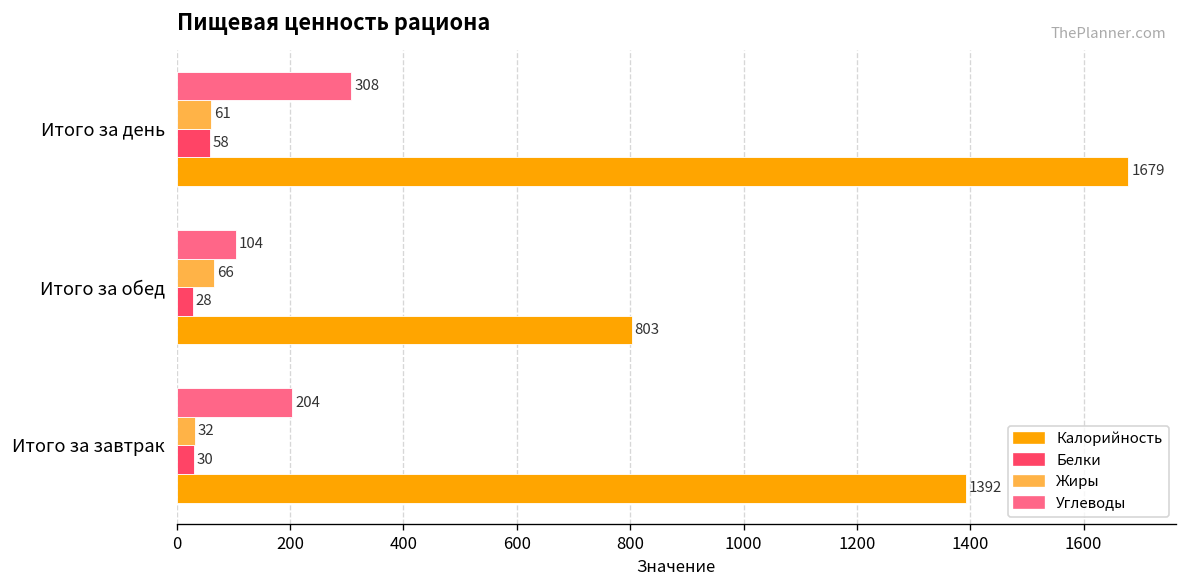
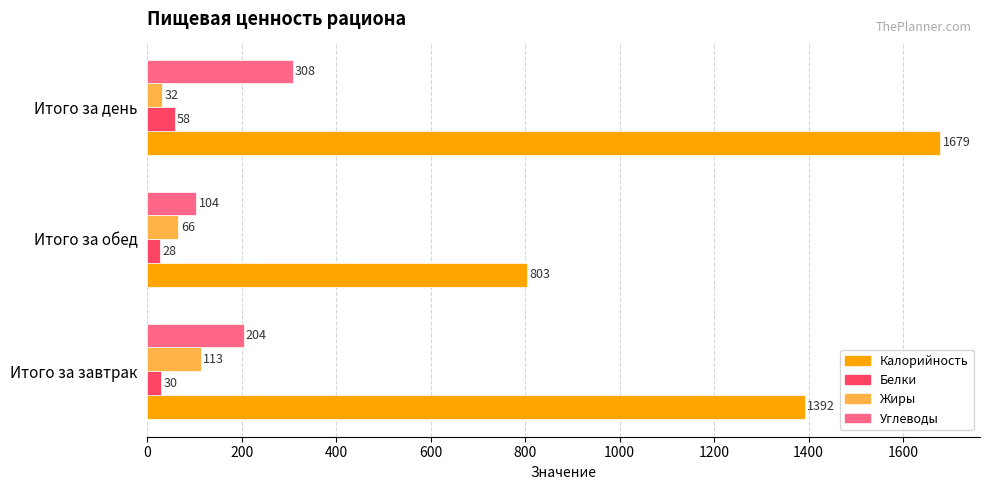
Жиры, Итого за день: 61 -> 32
Жиры, Итого за завтрак: 32 -> 113
